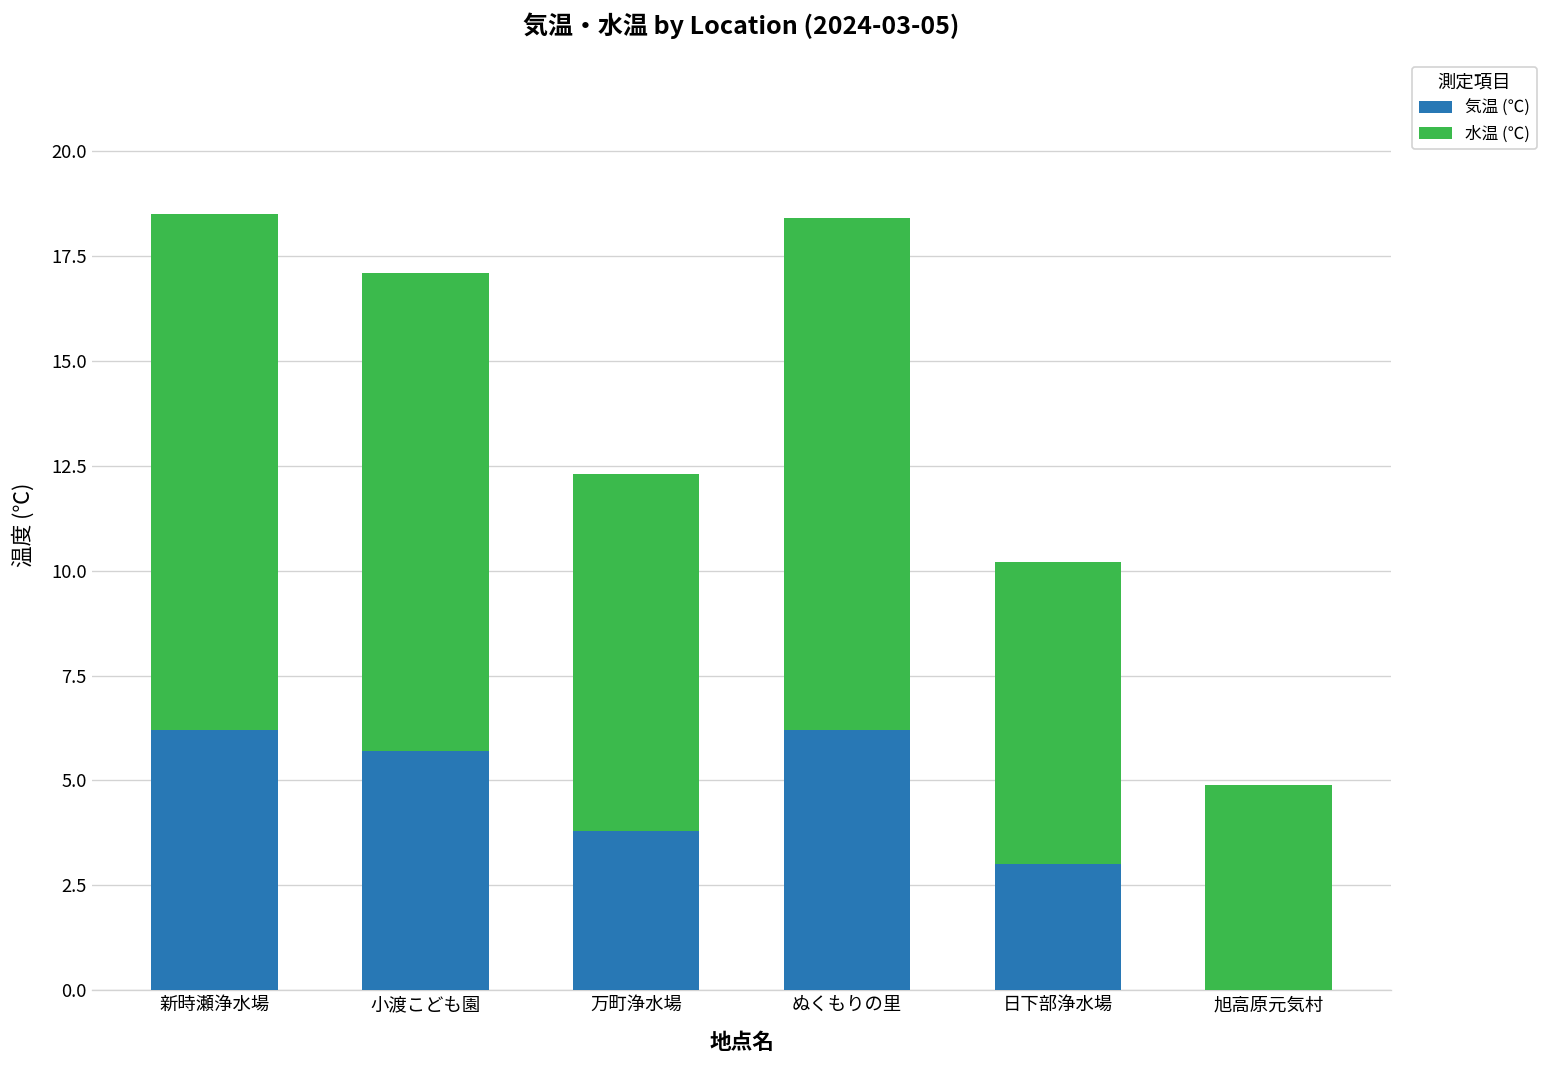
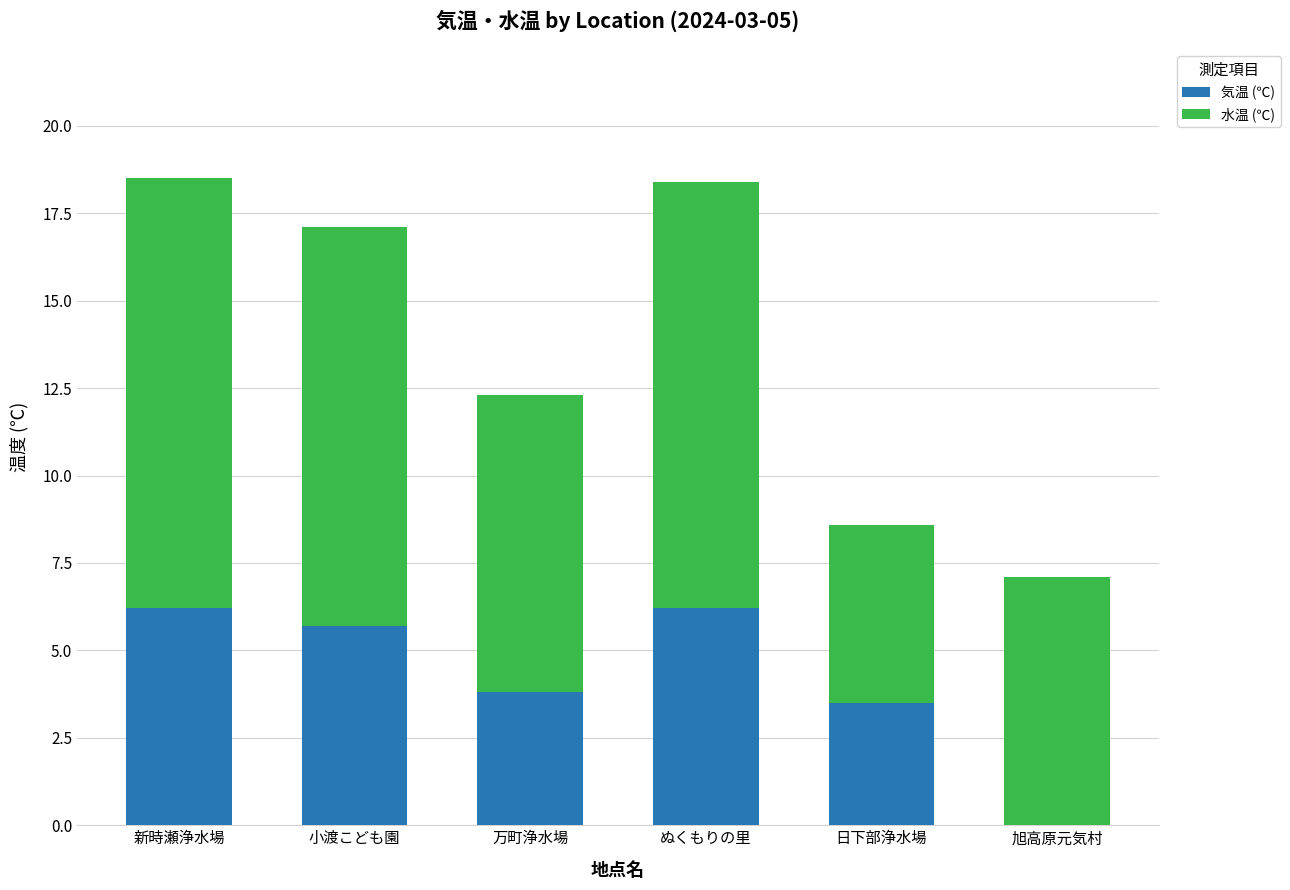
気温 (℃), 日下部浄水場: 3.0 -> 3.5
水温 (℃), 日下部浄水場: 7.2 -> 5.1
水温 (℃), 旭高原元気村: 4.9 -> 7.1
